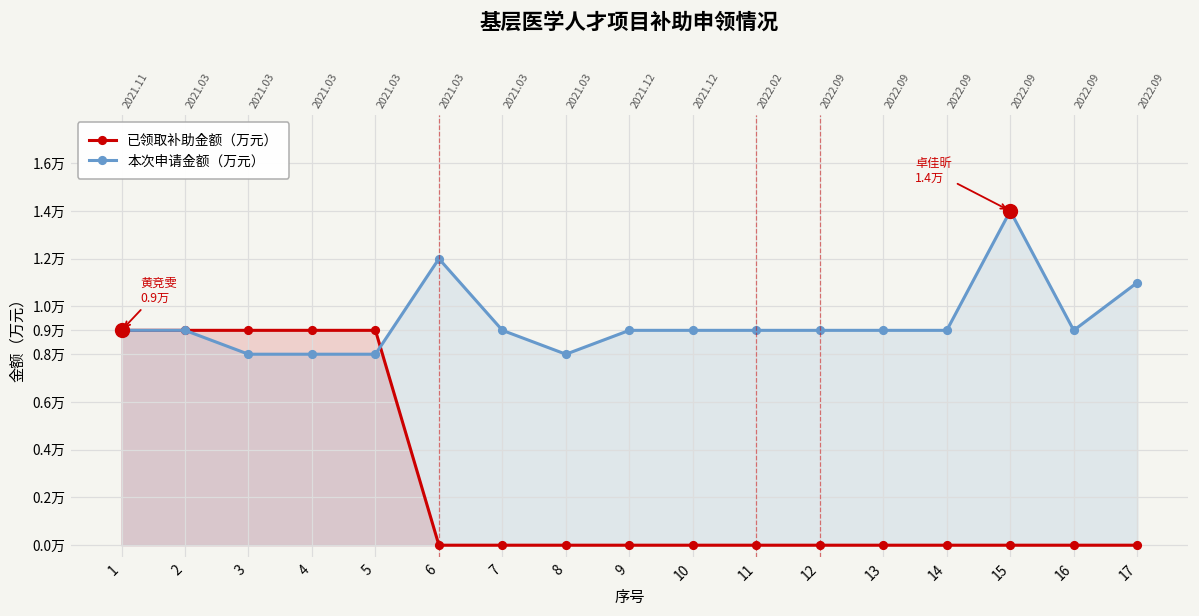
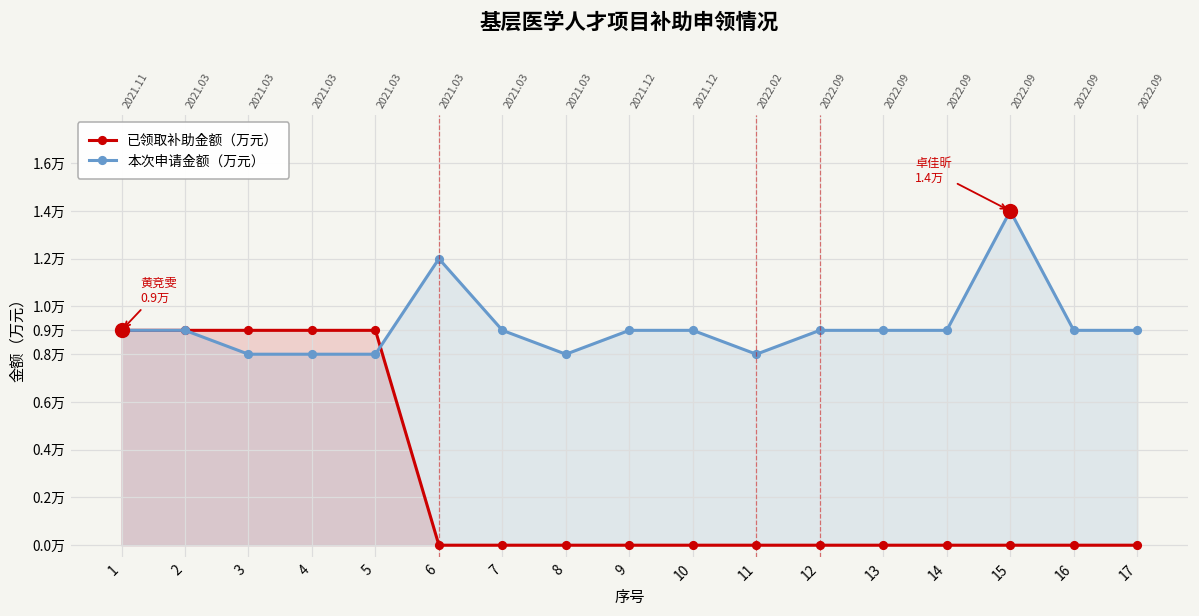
本次申请金额（万元）, 11: 0.9万 -> 0.8万
本次申请金额（万元）, 17: 1.1万 -> 0.9万
